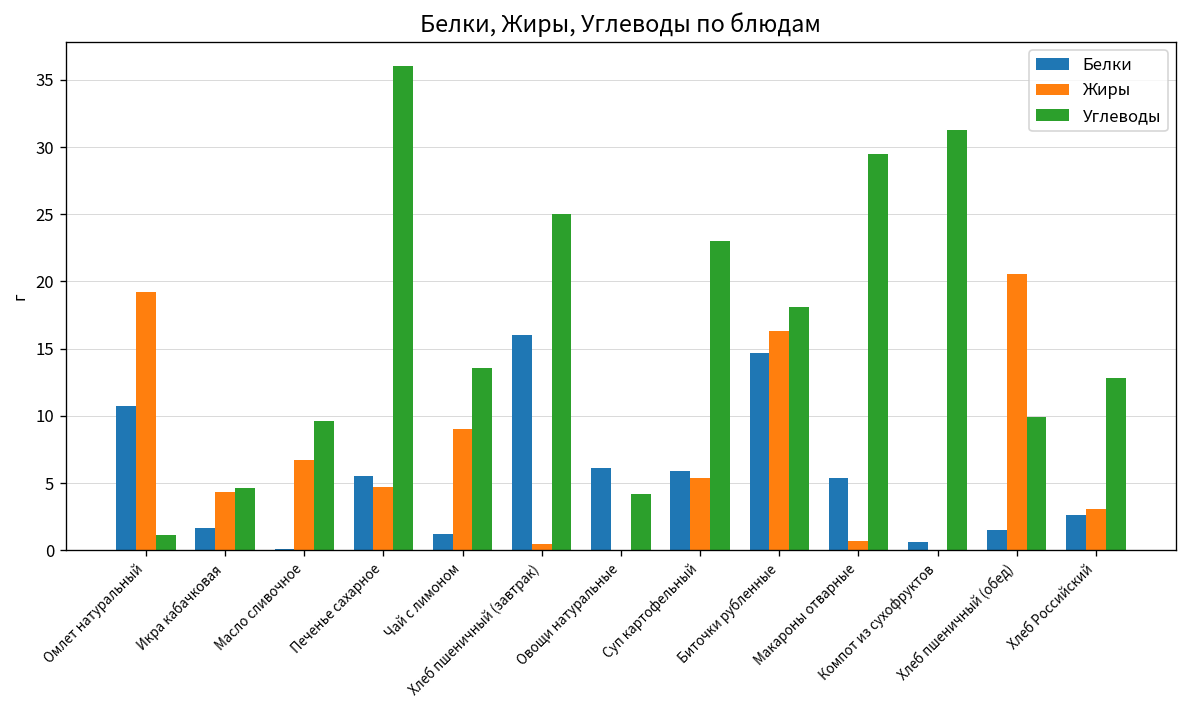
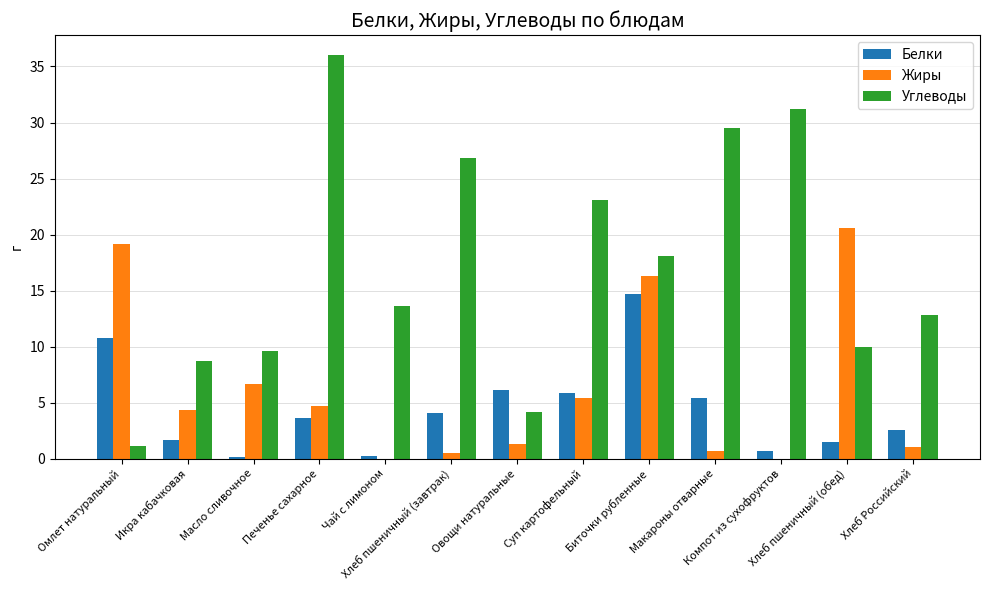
Углеводы, Икра кабачковая: 4.6 -> 8.7
Белки, Печенье сахарное: 5.5 -> 3.6
Белки, Чай с лимоном: 1.2 -> 0.2
Жиры, Чай с лимоном: 9 -> 0
Белки, Хлеб пшеничный (завтрак): 16.0 -> 4.1
Углеводы, Хлеб пшеничный (завтрак): 25.0 -> 26.8
Жиры, Овощи натуральные: 0.0 -> 1.3
Жиры, Хлеб Российский: 3.1 -> 1.0
